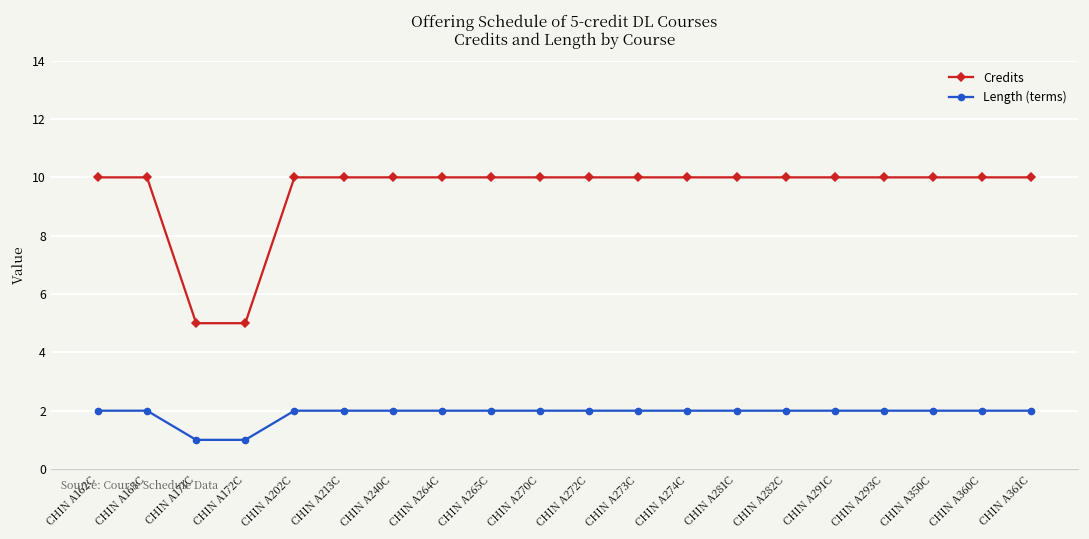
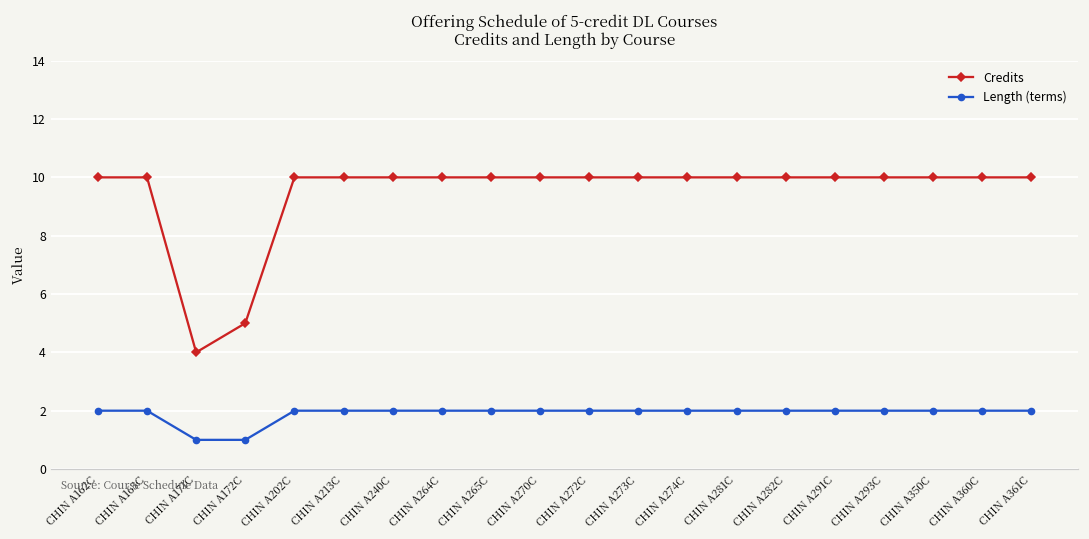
Credits, CHIN A171C: 5 -> 4
